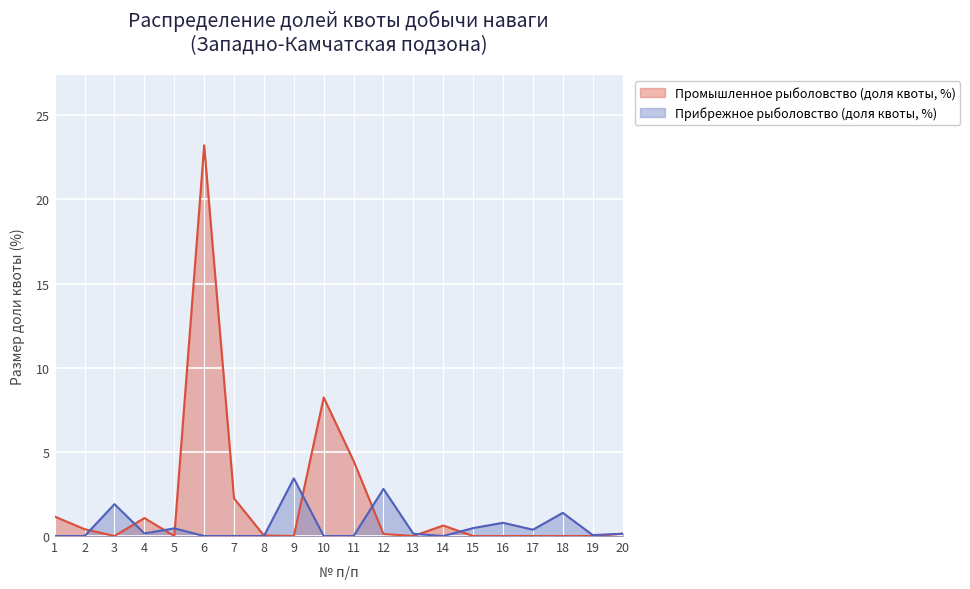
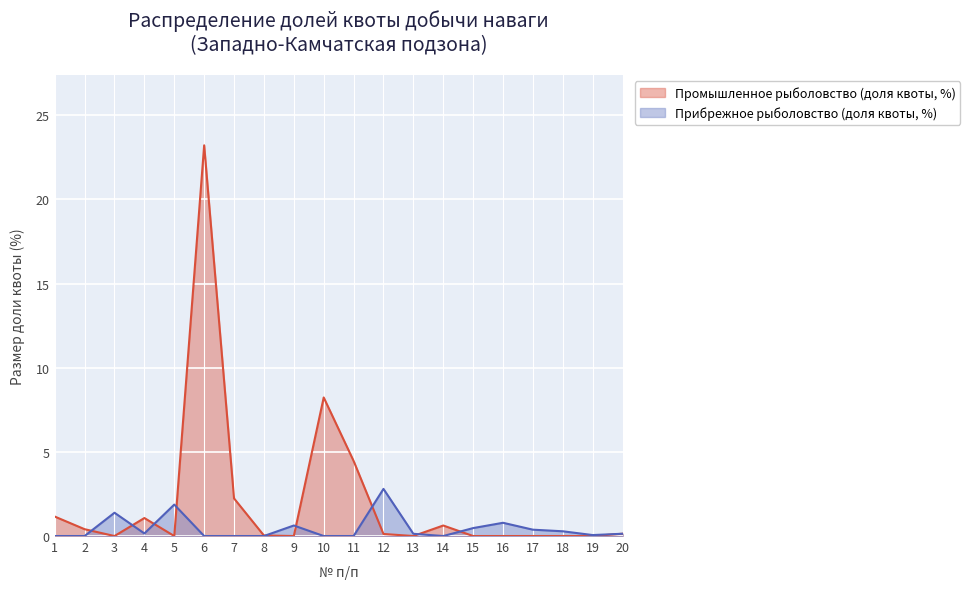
Прибрежное рыболовство (доля квоты, %), 3: 1.9 -> 1.4
Прибрежное рыболовство (доля квоты, %), 5: 0.5 -> 1.9
Прибрежное рыболовство (доля квоты, %), 9: 3.4 -> 0.6
Прибрежное рыболовство (доля квоты, %), 18: 1.4 -> 0.3
